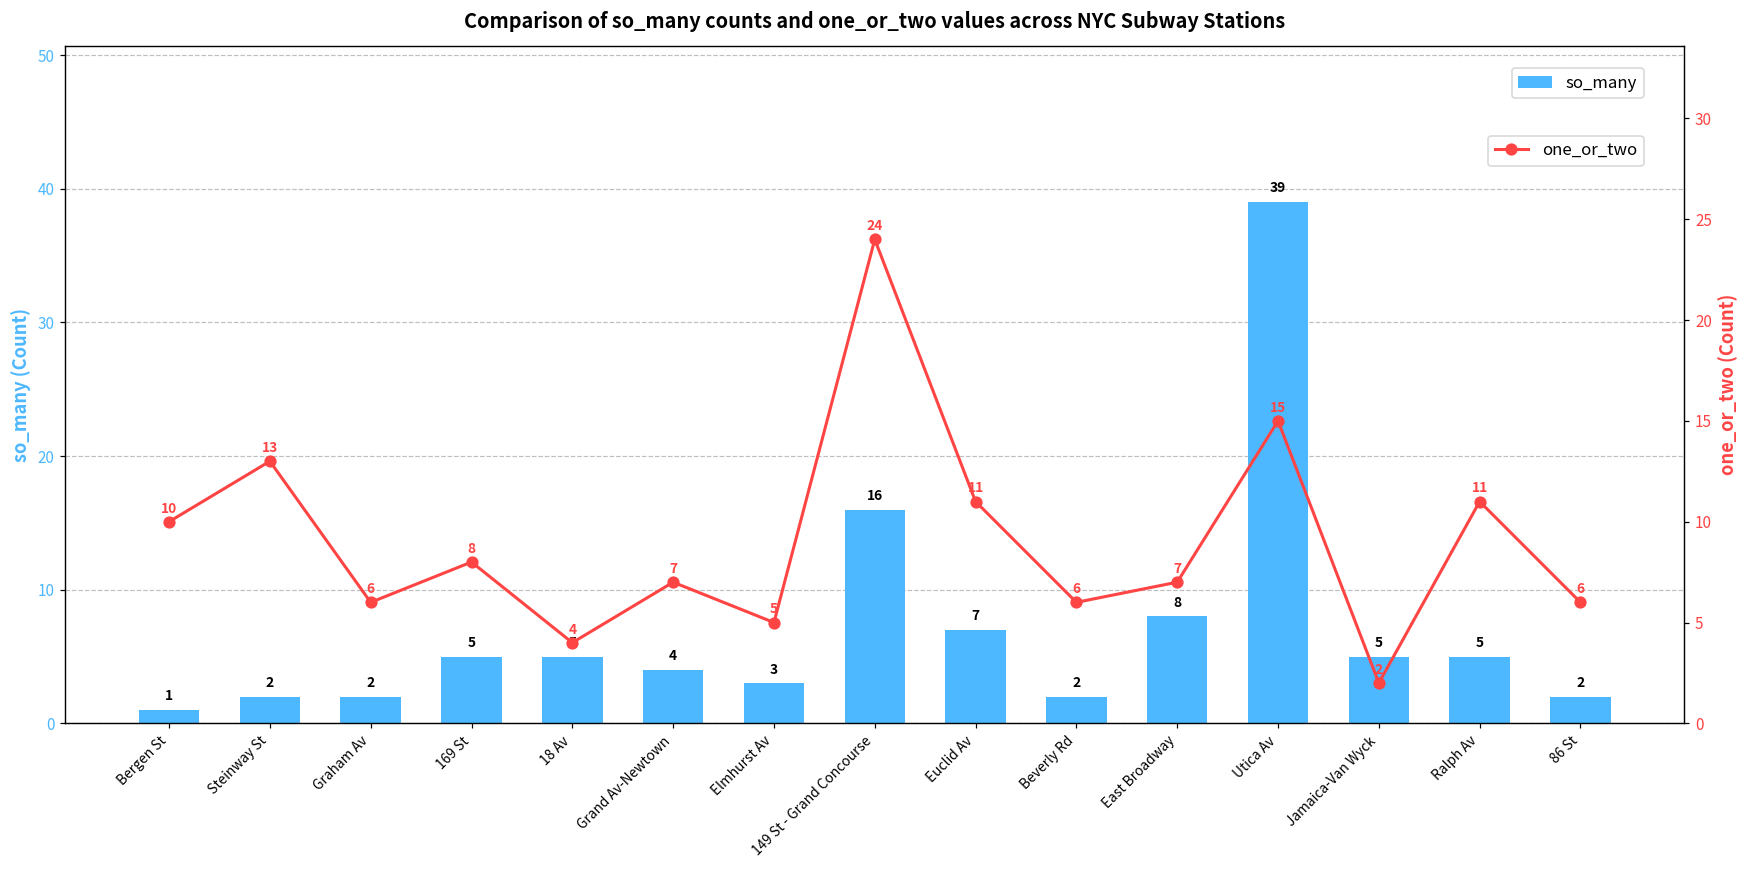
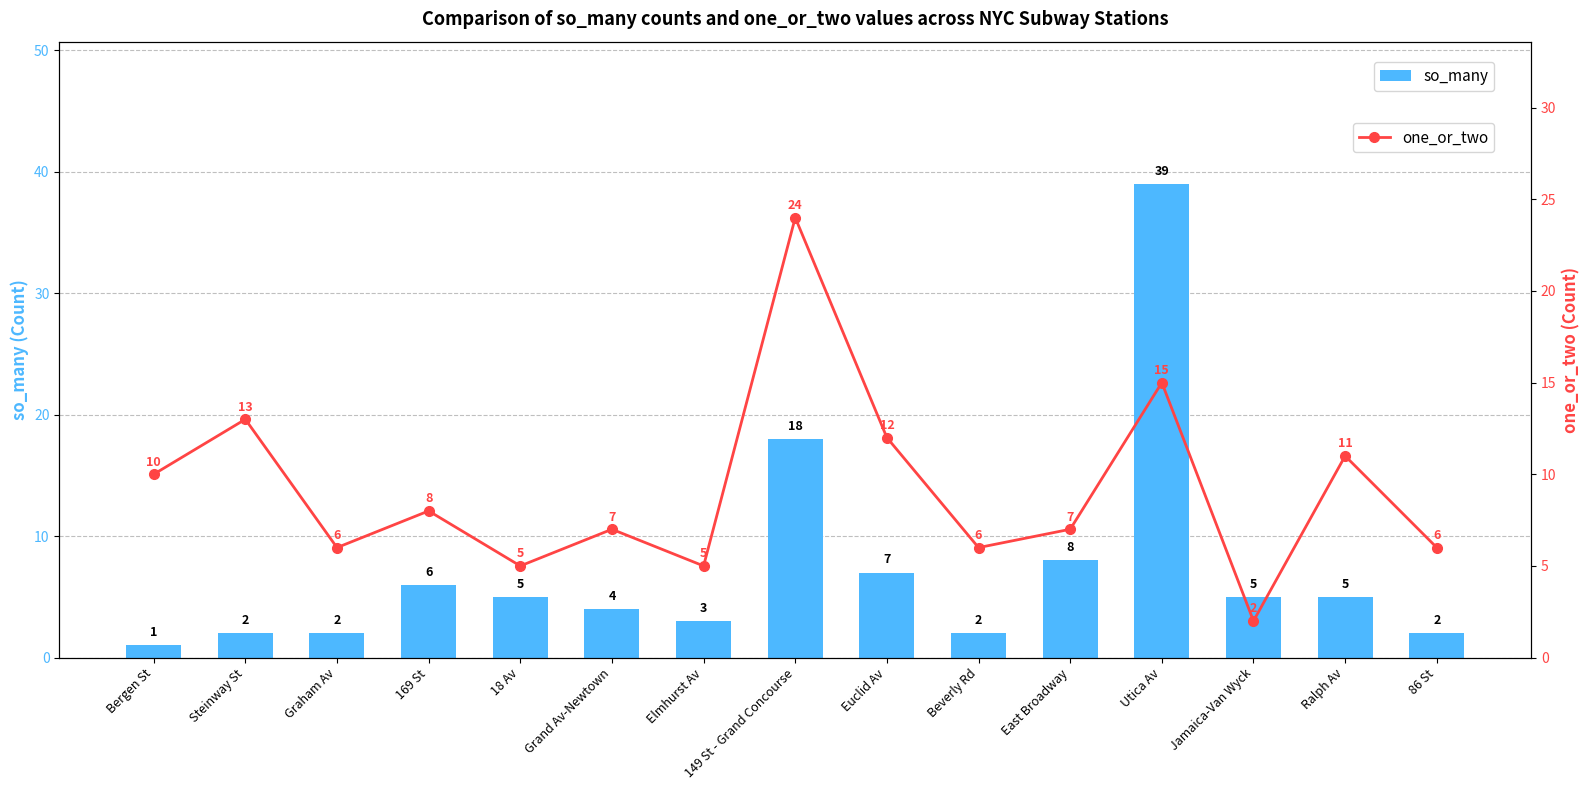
so_many, 169 St: 5 -> 6
so_many, 149 St - Grand Concourse: 16 -> 18
one_or_two, 18 Av: 4 -> 5
one_or_two, Euclid Av: 11 -> 12
